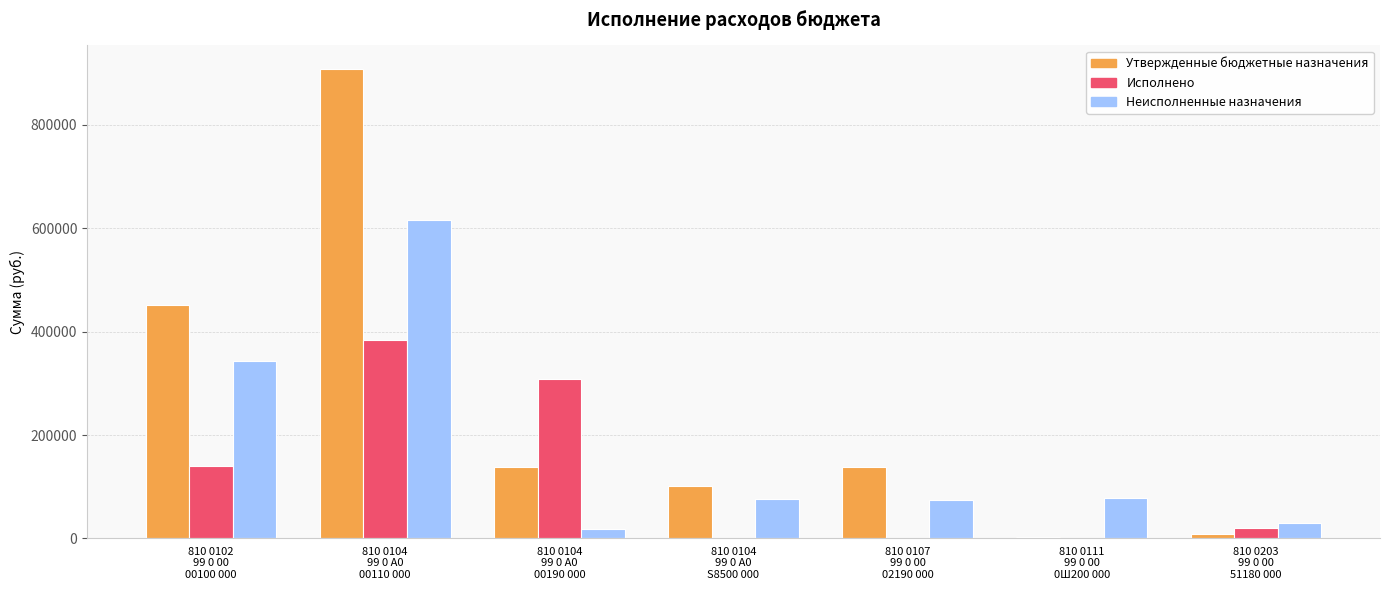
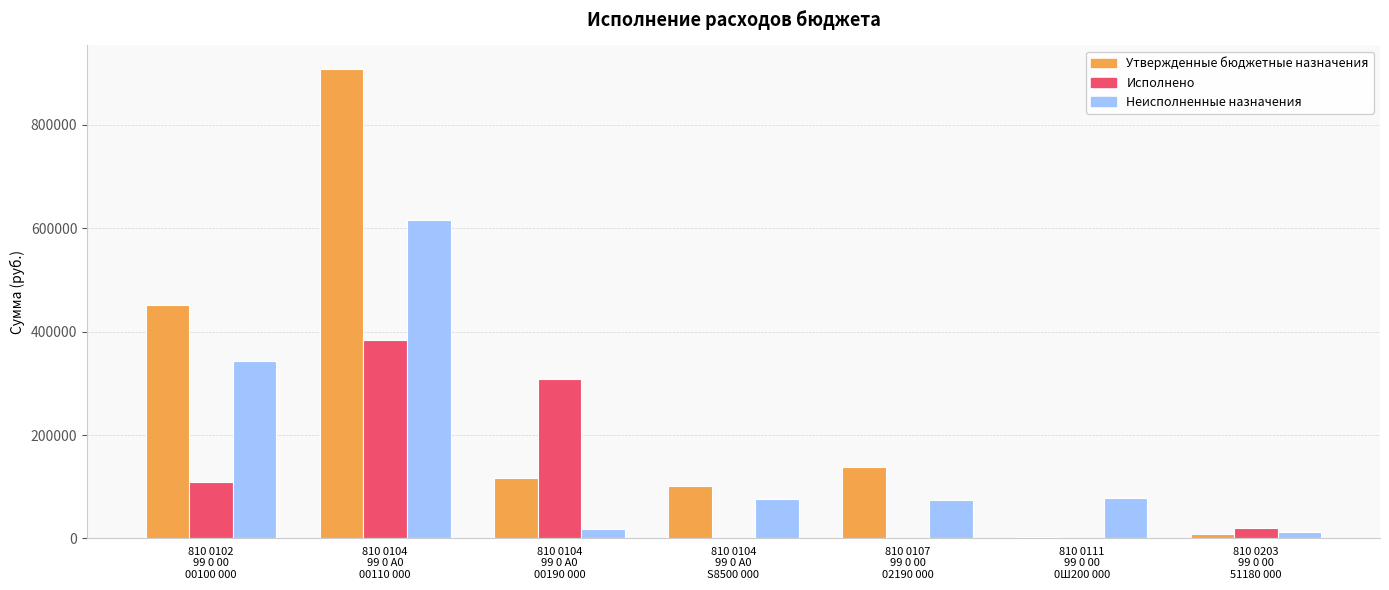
Исполнено, 810 0102 99 0 00 00100 000: 140000 -> 110000
Утвержденные бюджетные назначения, 810 0104 99 0 А0 00190 000: 140000 -> 120000
Неисполненные назначения, 810 0203 99 0 00 51180 000: 30000 -> 10000
